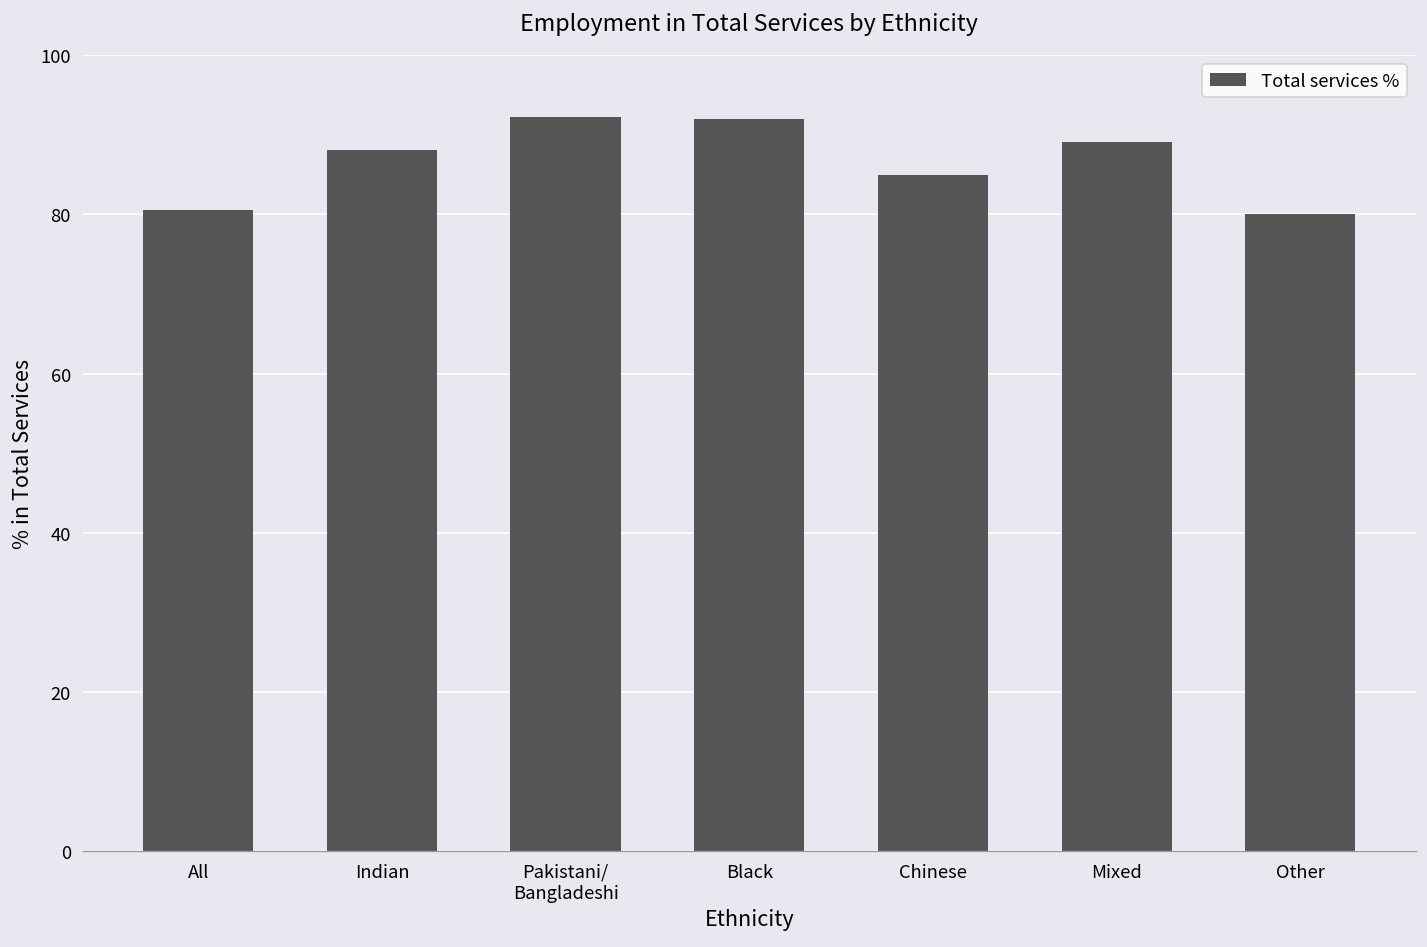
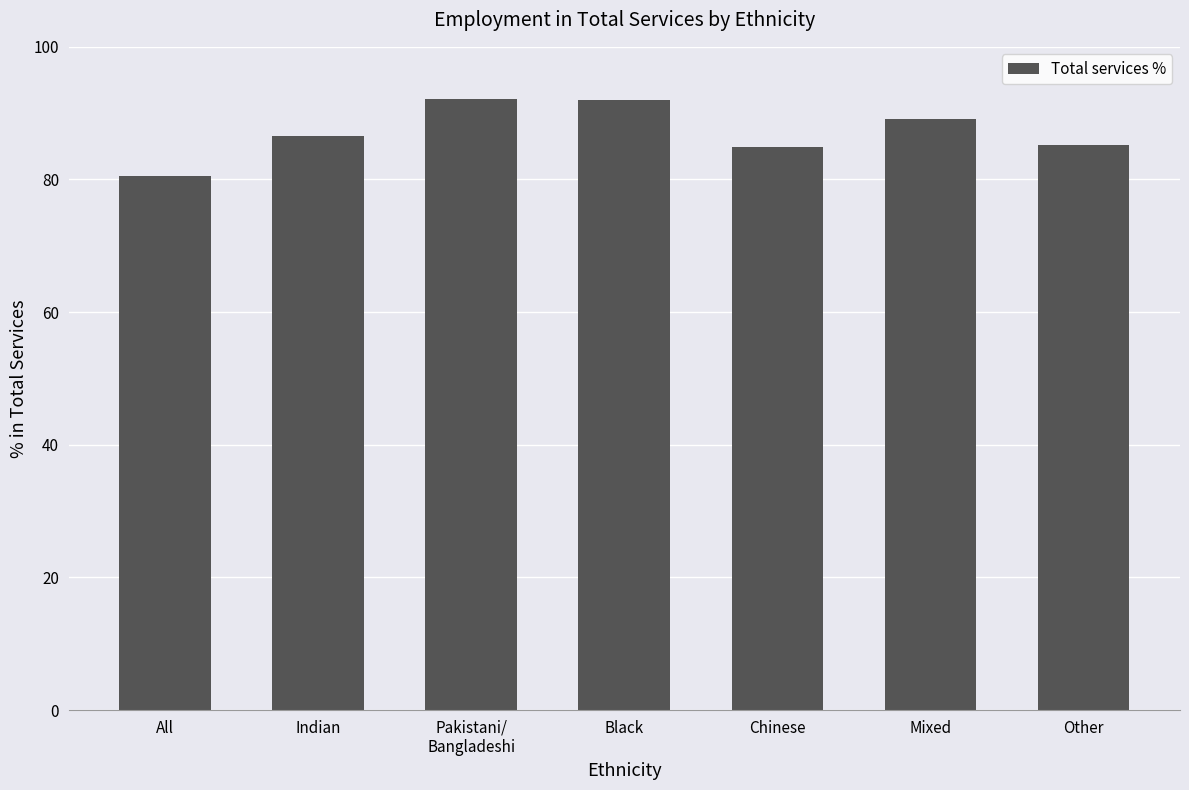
Indian: 88 -> 87
Other: 80 -> 85
